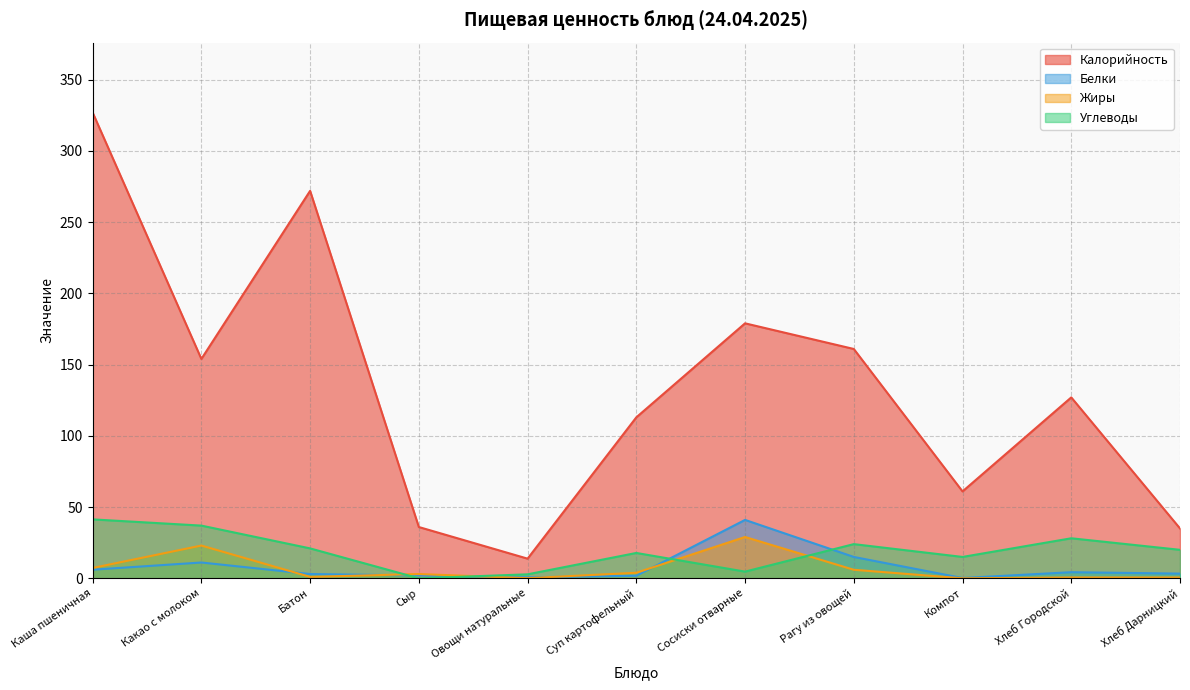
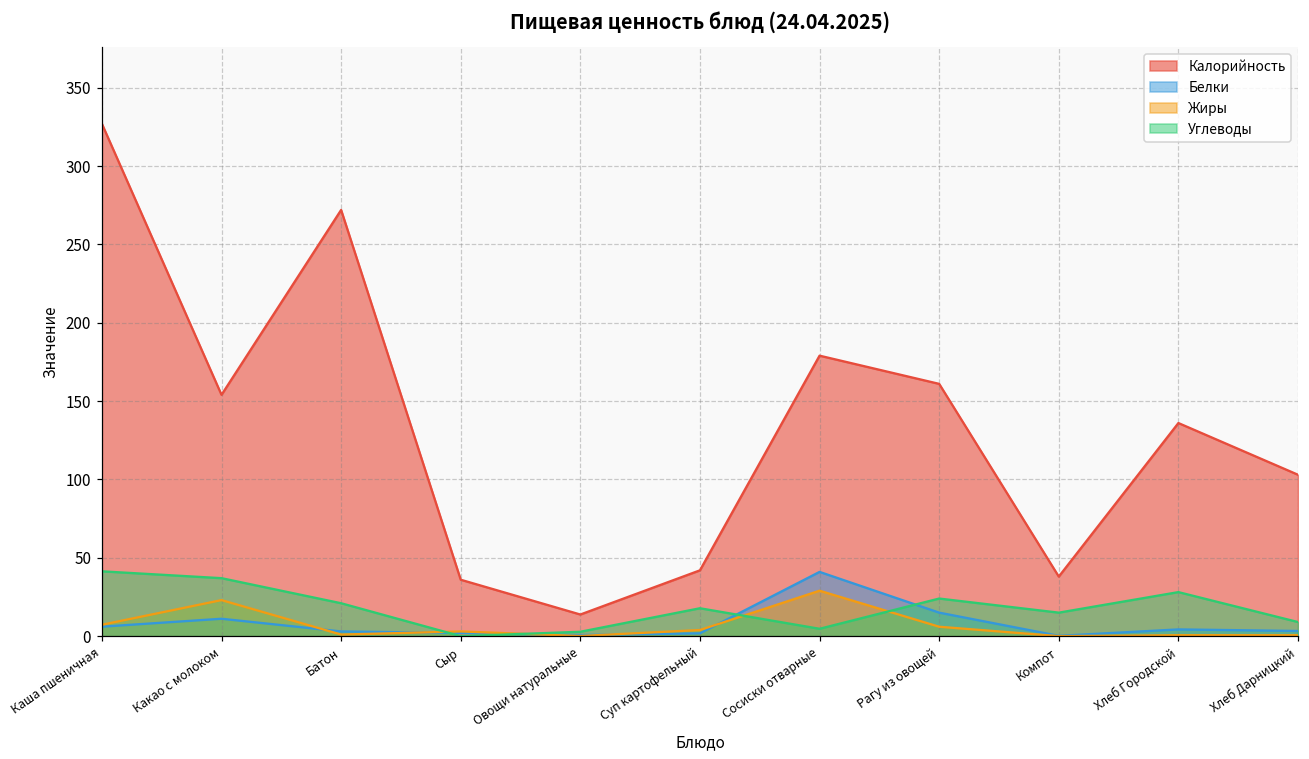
Калорийность, Суп картофельный: 113 -> 42
Калорийность, Компот: 61 -> 38
Калорийность, Хлеб Городской: 127 -> 136
Калорийность, Хлеб Дарницкий: 35 -> 103
Углеводы, Хлеб Дарницкий: 20 -> 9
